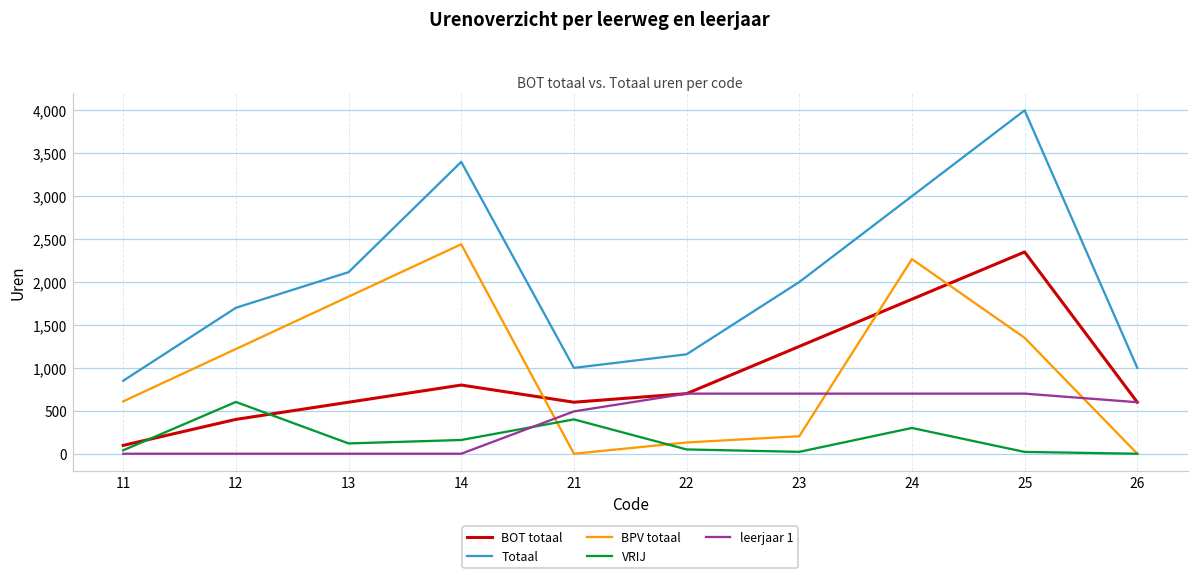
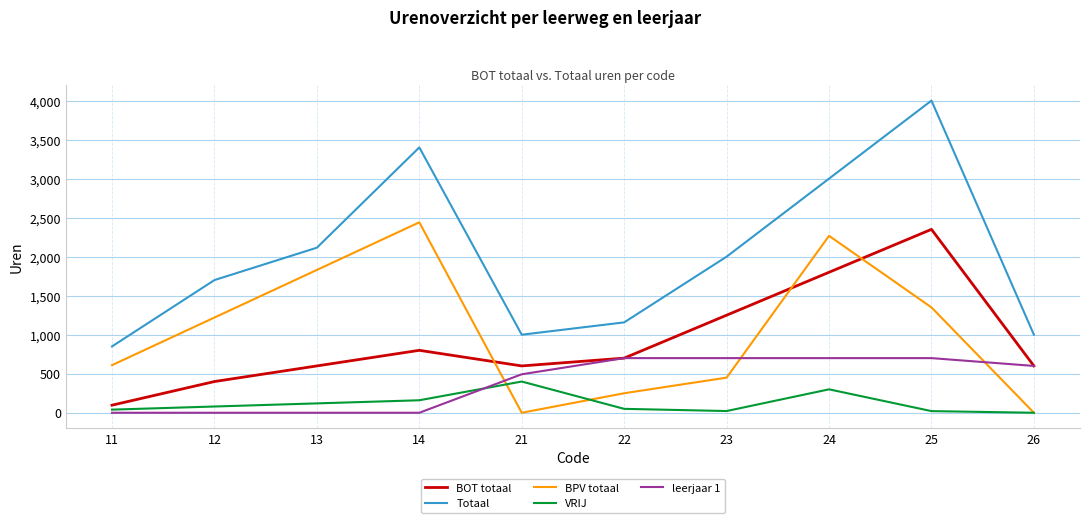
VRIJ, 12: 600 -> 100
BPV totaal, 22: 100 -> 300
BPV totaal, 23: 200 -> 500
